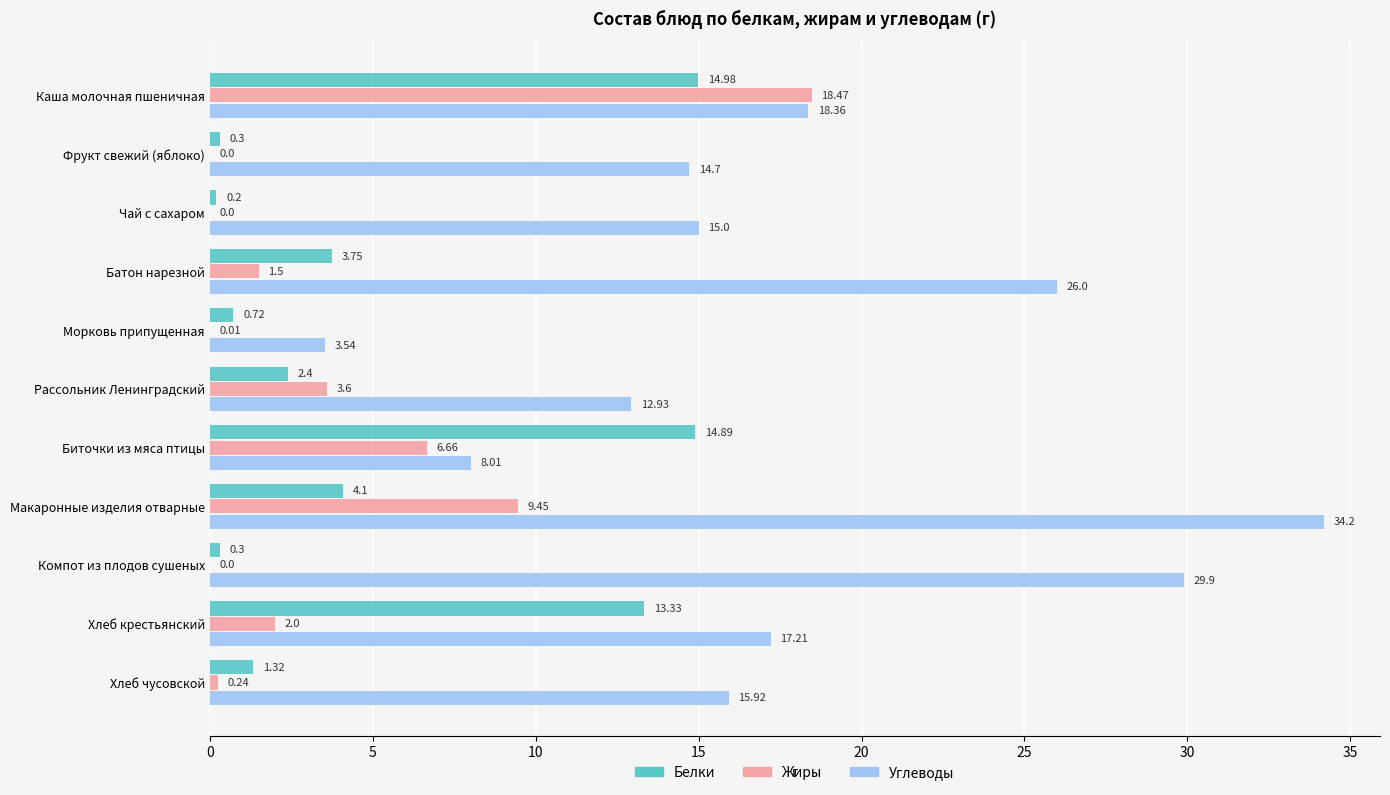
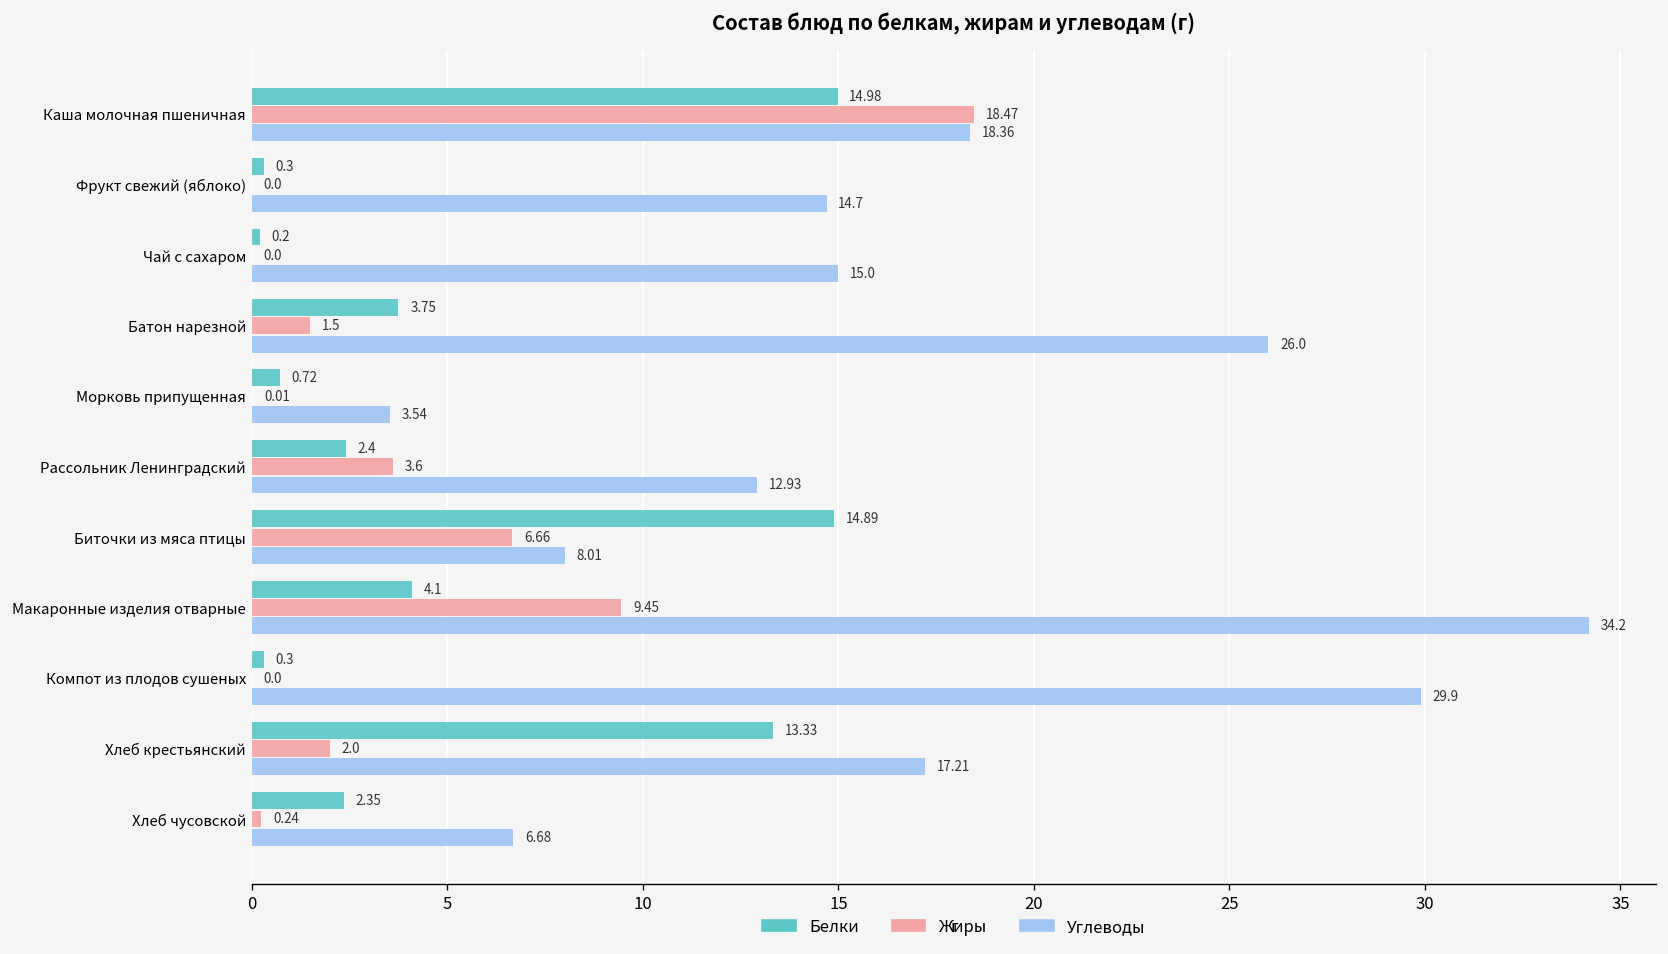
Белки, Хлеб чусовской: 1.32 -> 2.35
Углеводы, Хлеб чусовской: 15.92 -> 6.68
